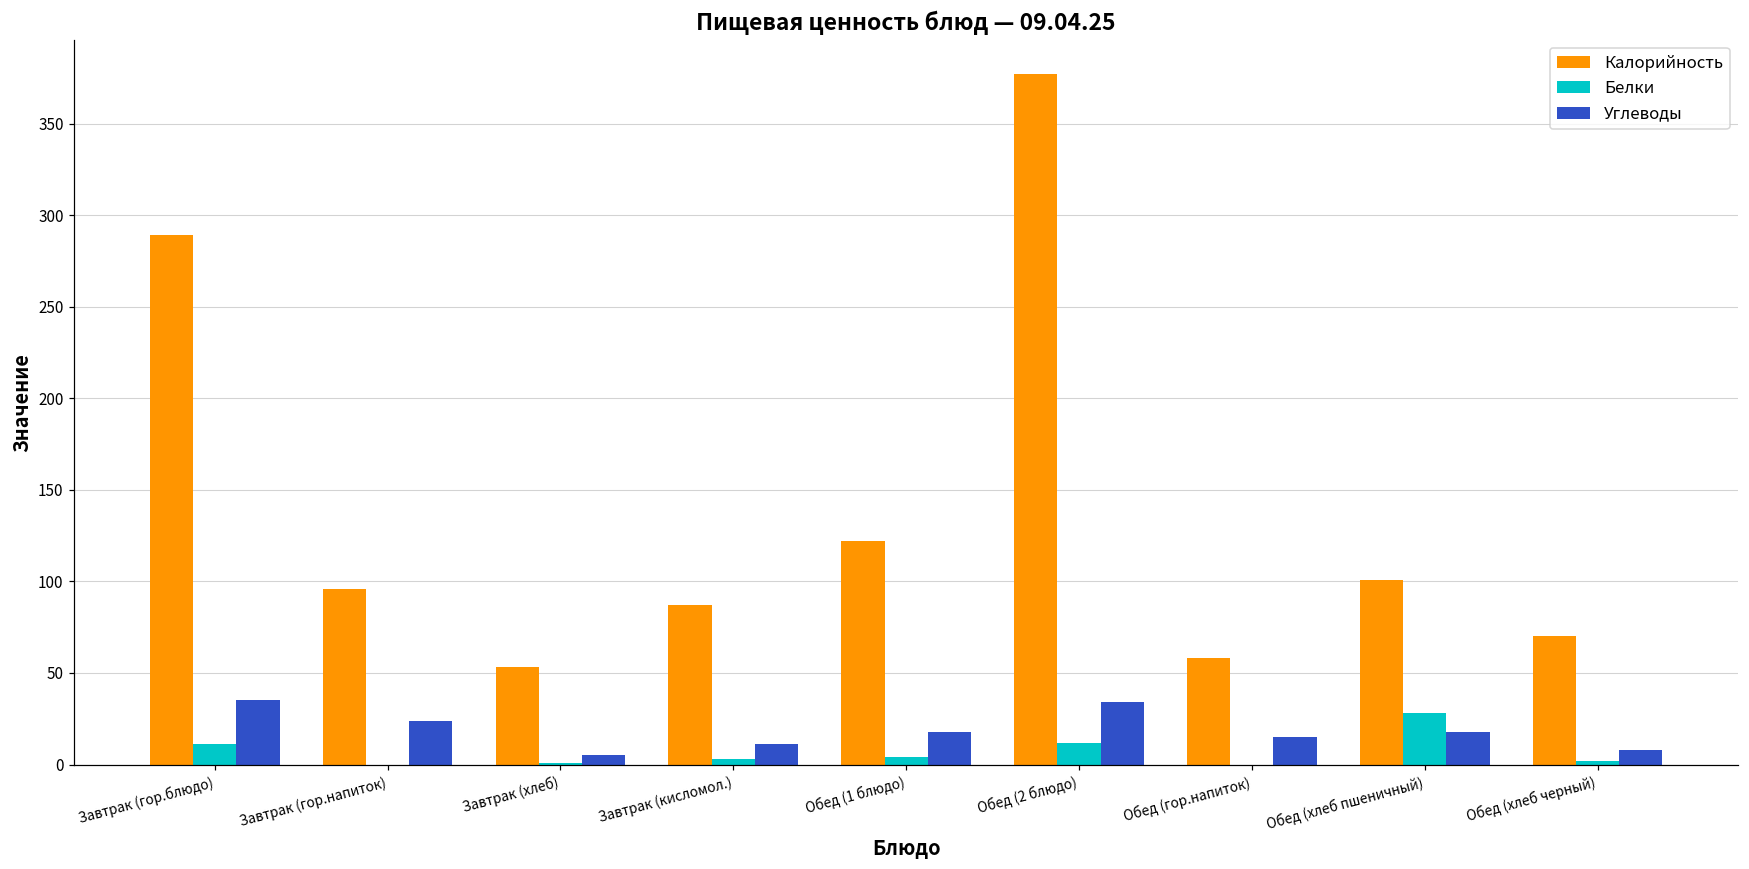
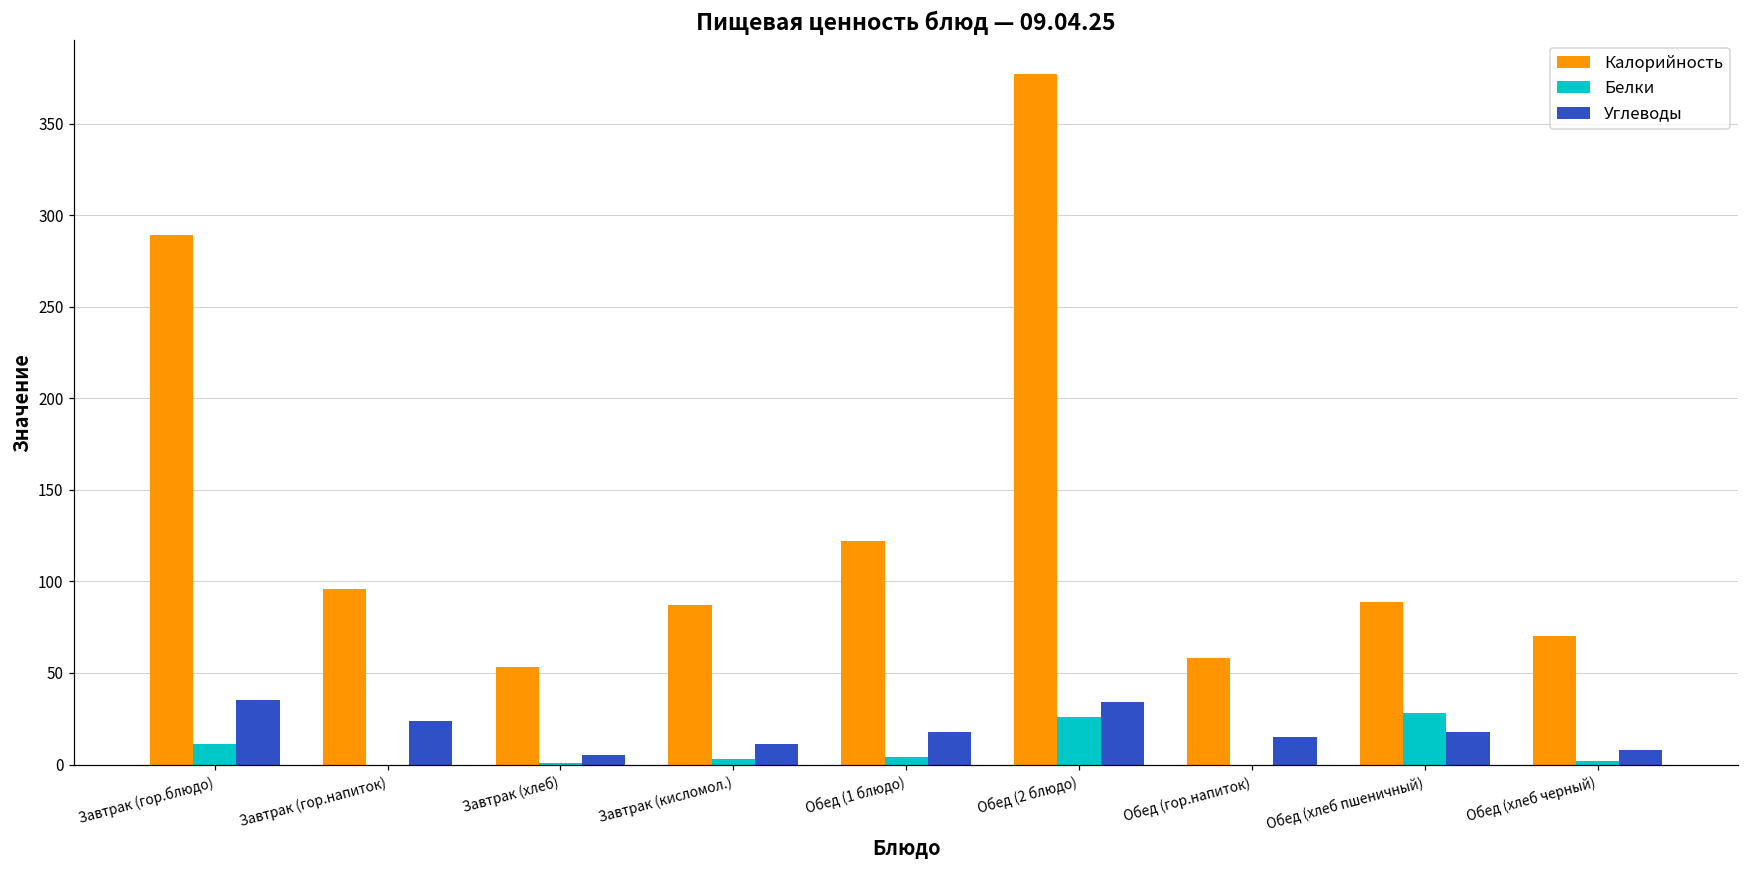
Белки, Обед (2 блюдо): 12 -> 26
Калорийность, Обед (хлеб пшеничный): 101 -> 89
